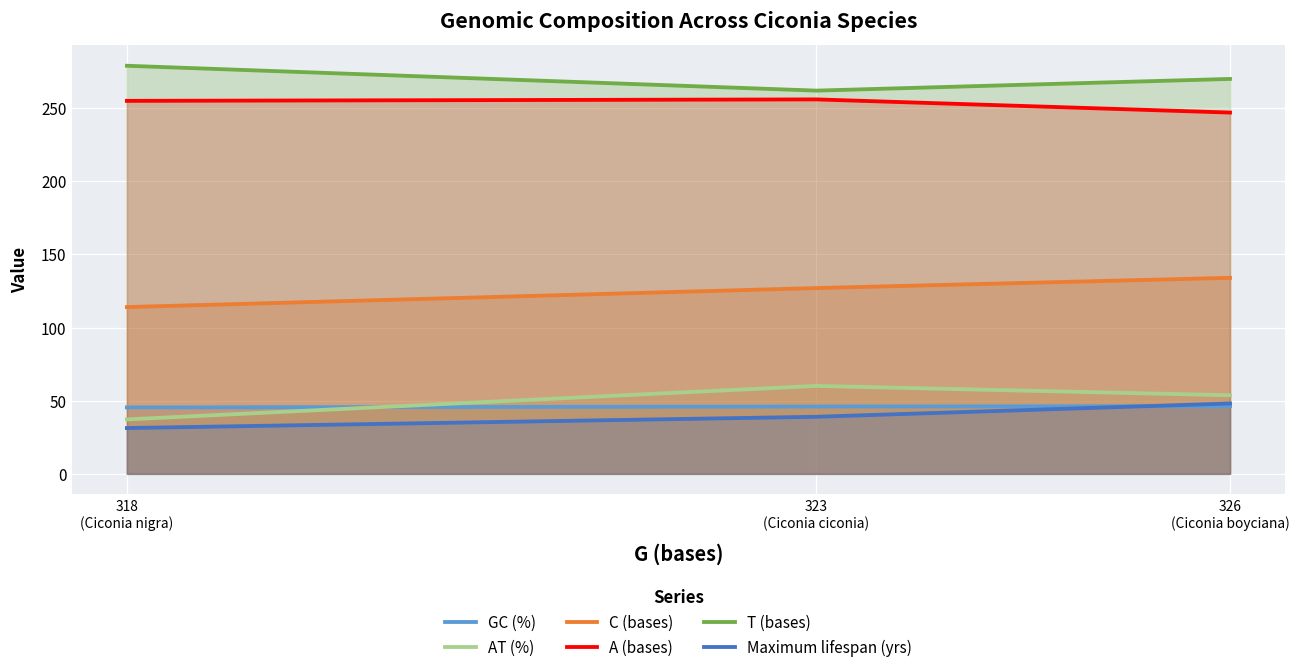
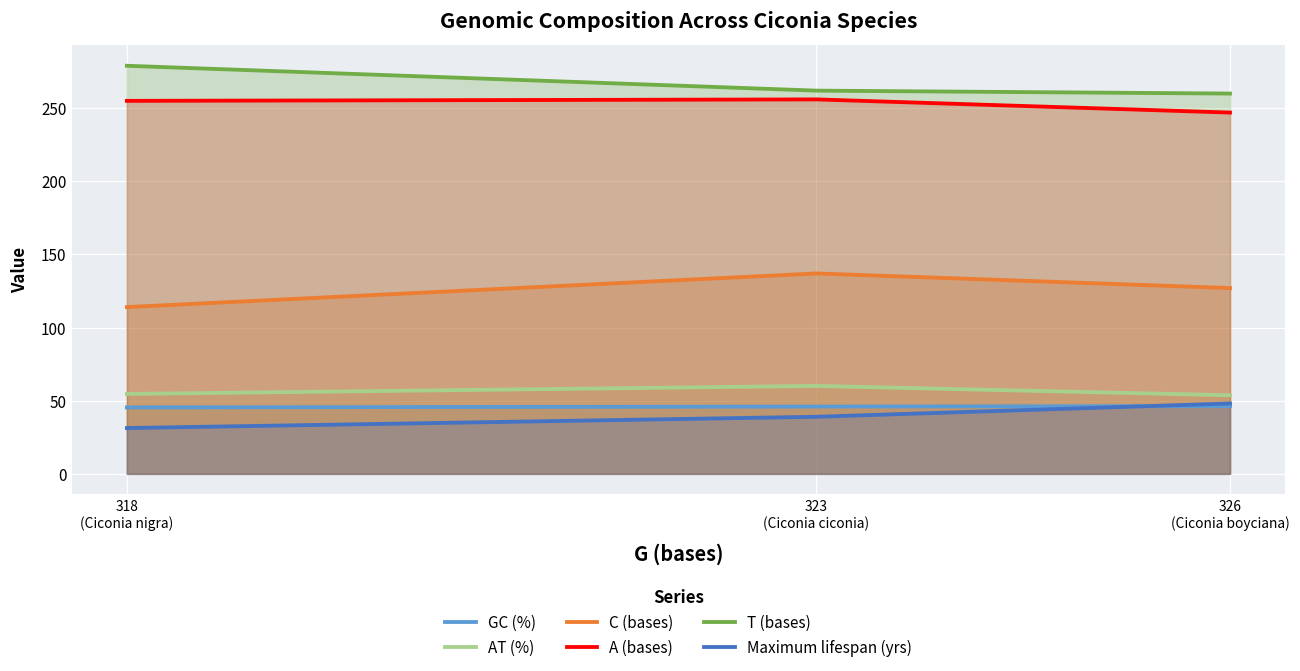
AT (%), 318 (Ciconia nigra): 37 -> 55
C (bases), 323 (Ciconia ciconia): 127 -> 137
C (bases), 326 (Ciconia boyciana): 134 -> 127
T (bases), 326 (Ciconia boyciana): 270 -> 260
